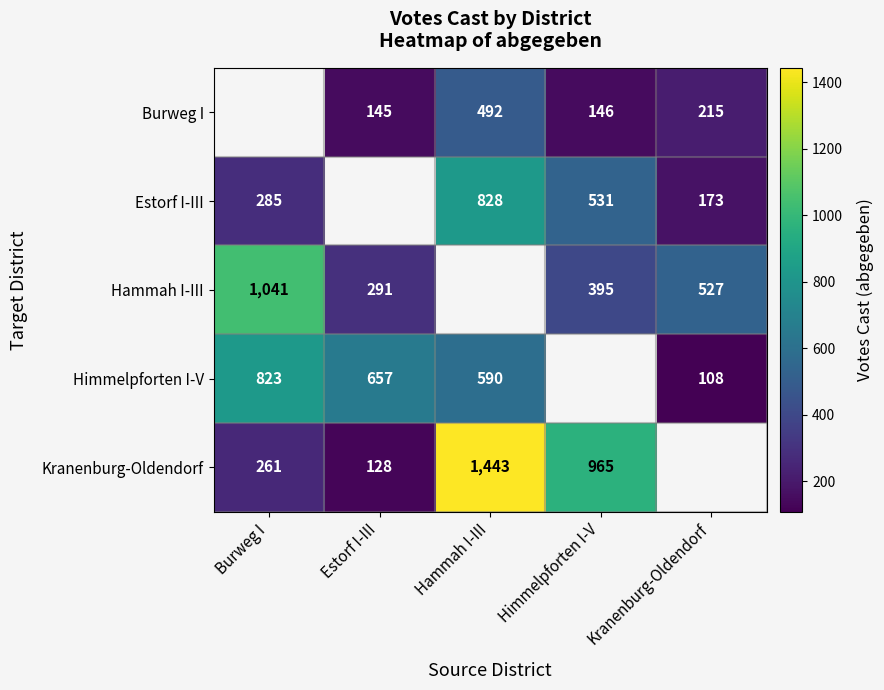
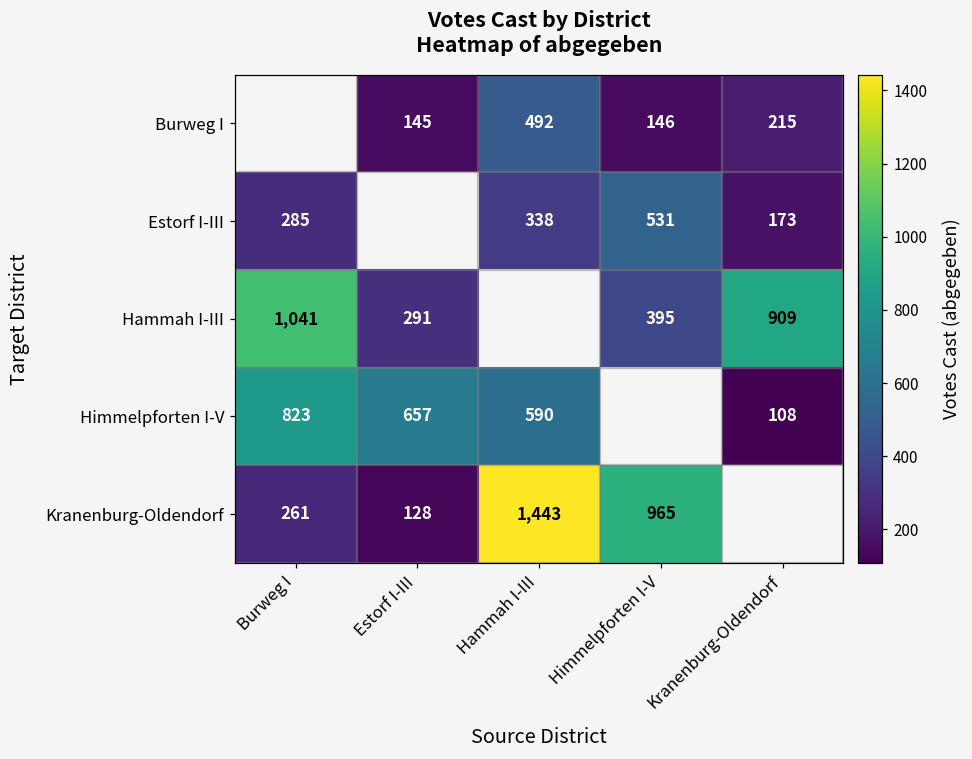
Estorf I-III, Hammah I-III: 828 -> 338
Hammah I-III, Kranenburg-Oldendorf: 527 -> 909
